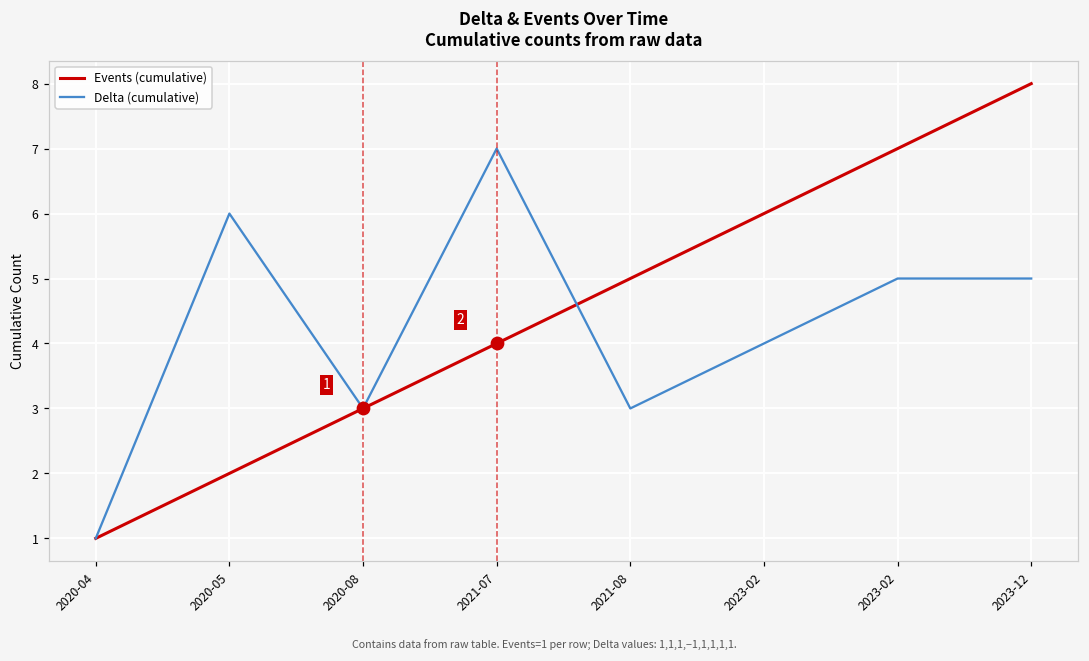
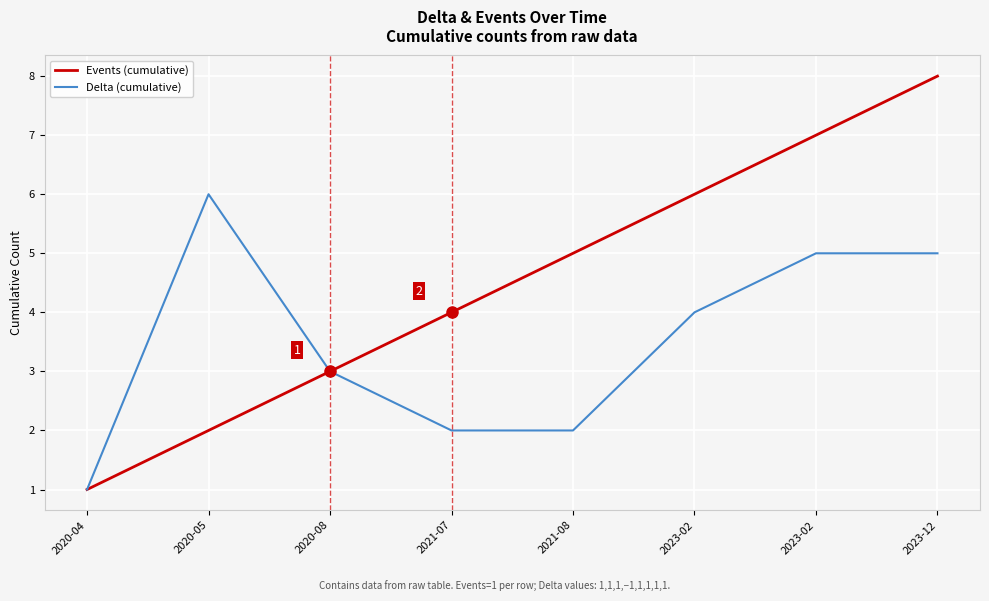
Delta (cumulative), 2021-07: 7 -> 2
Delta (cumulative), 2021-08: 3 -> 2
